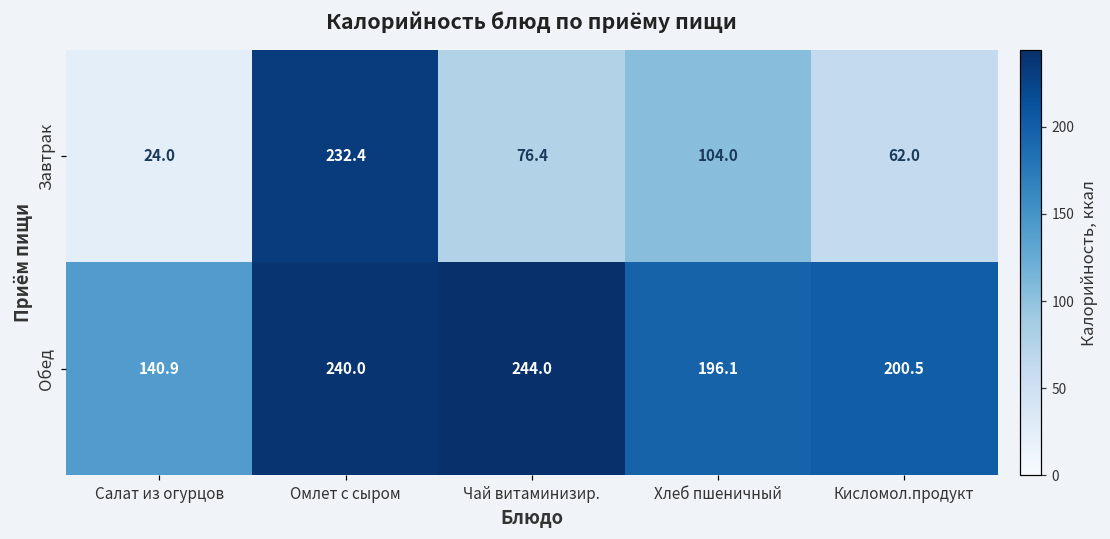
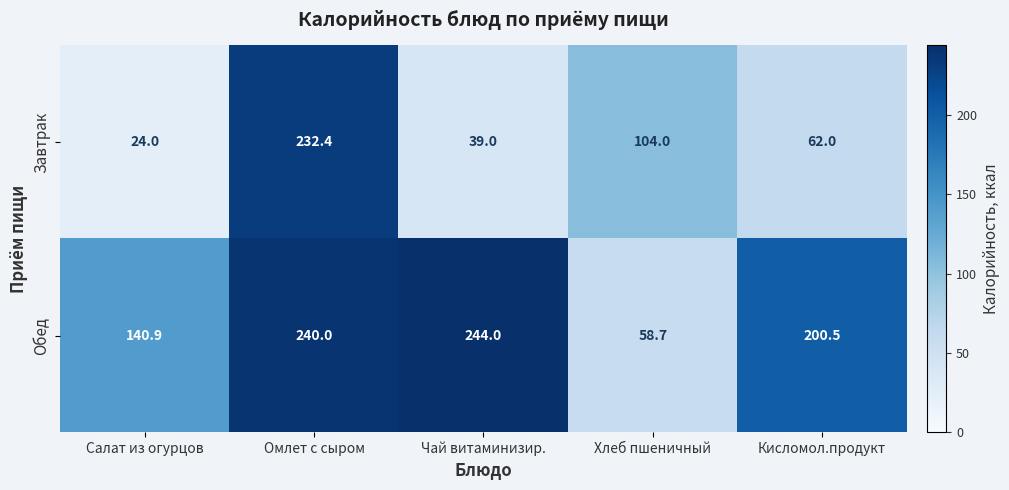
Завтрак, Чай витаминизир.: 76.4 -> 39.0
Обед, Хлеб пшеничный: 196.1 -> 58.7
